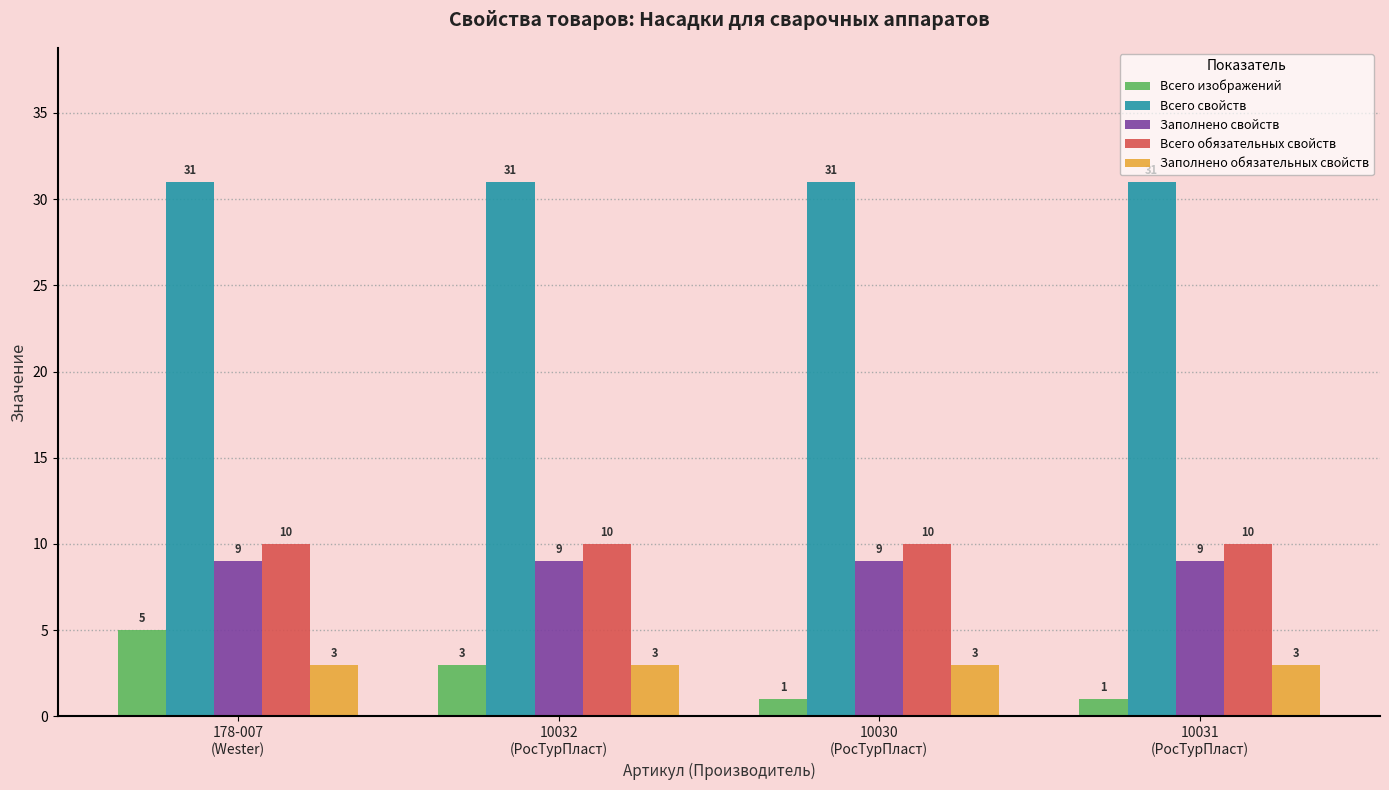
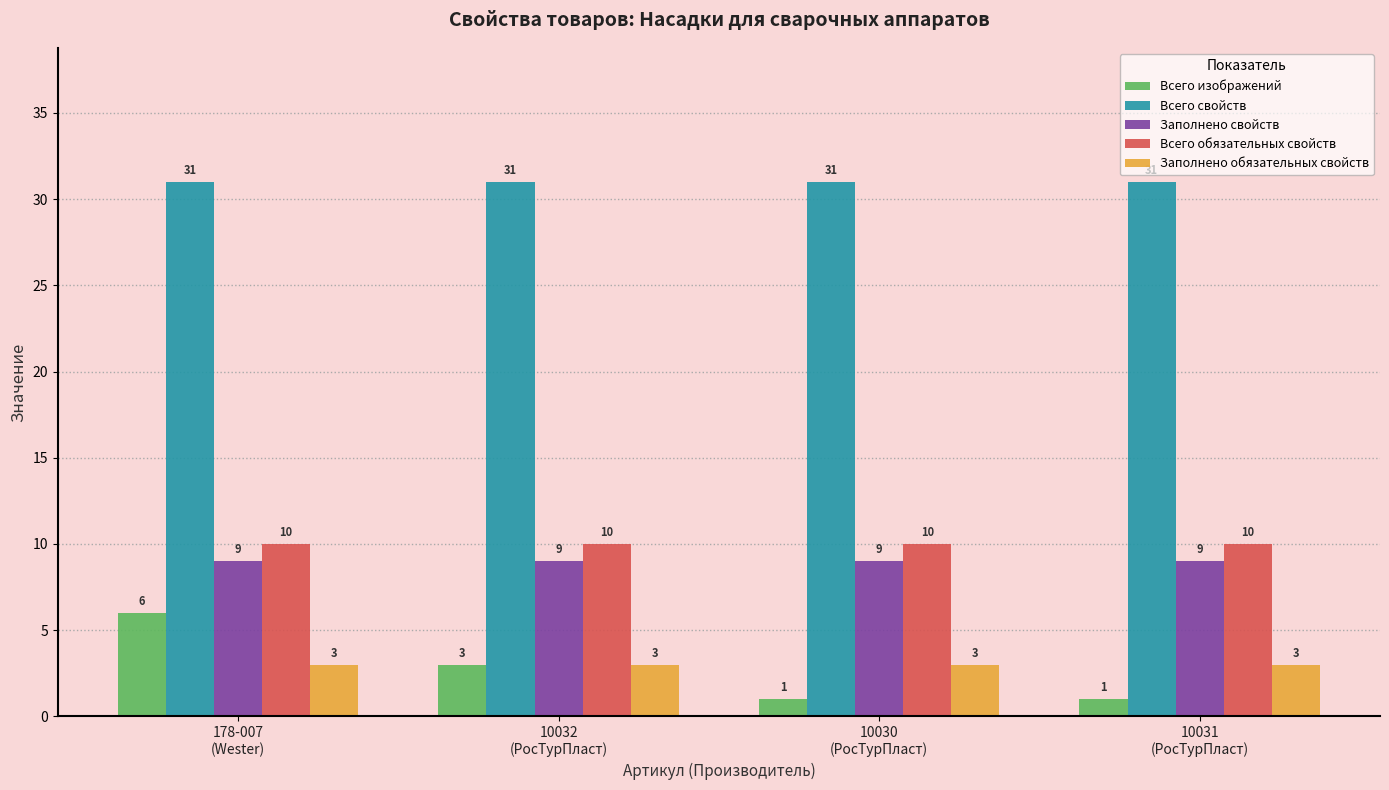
Всего изображений, 178-007 (Wester): 5 -> 6
